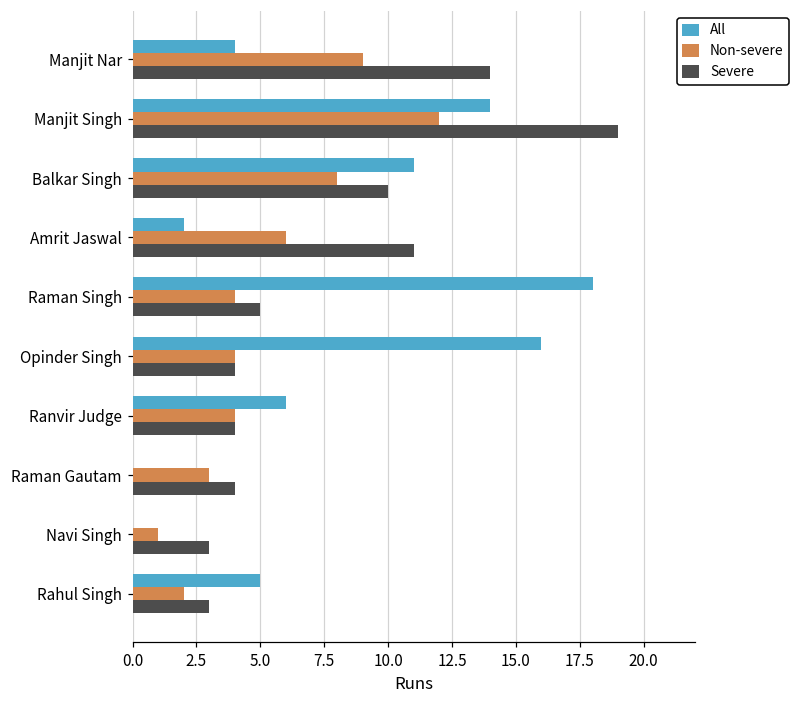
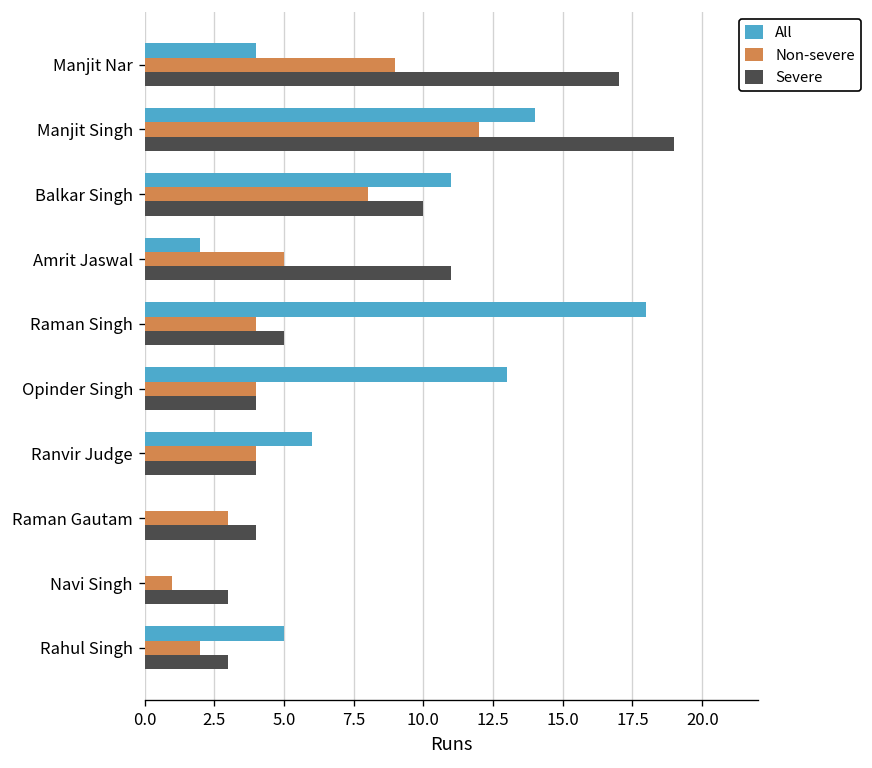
Severe, Manjit Nar: 14 -> 17
Non-severe, Amrit Jaswal: 6 -> 5
All, Opinder Singh: 16 -> 13
